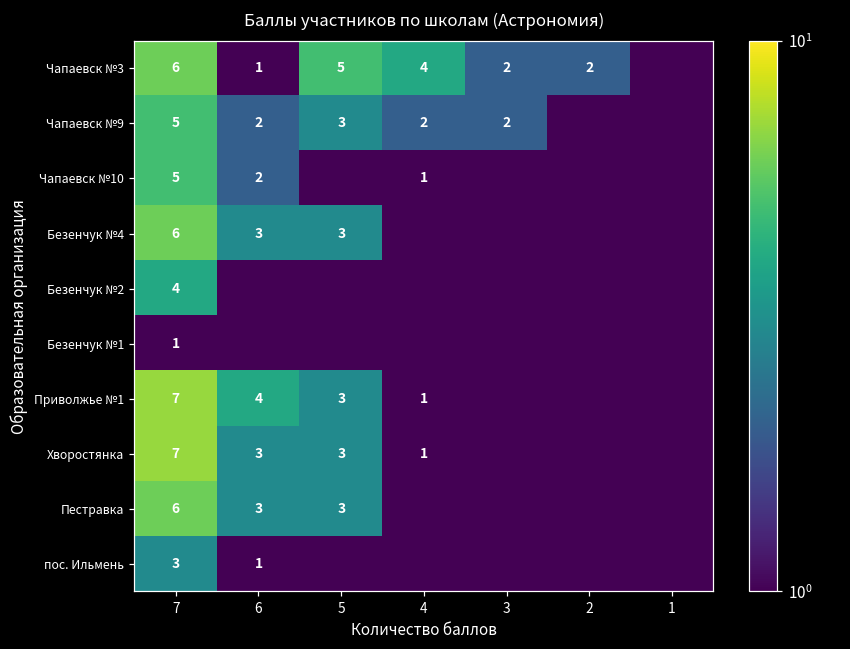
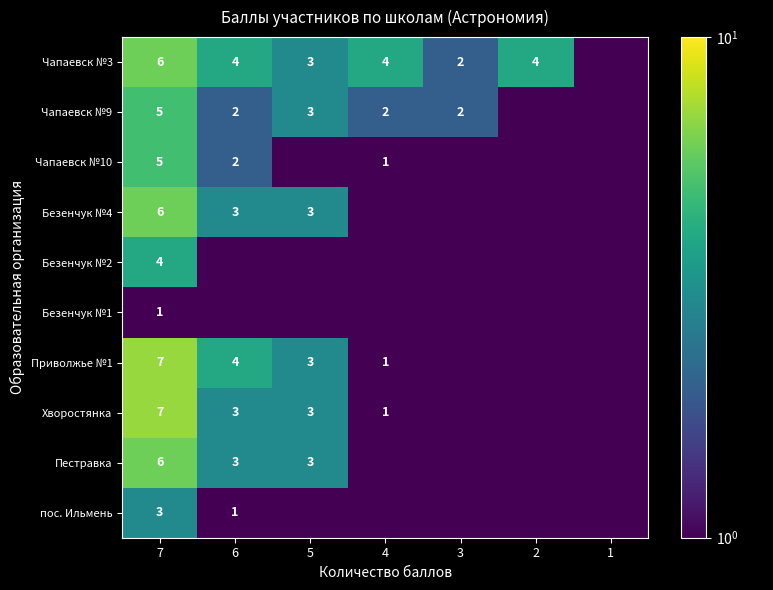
Чапаевск №3, 6: 1 -> 4
Чапаевск №3, 5: 5 -> 3
Чапаевск №3, 2: 2 -> 4
